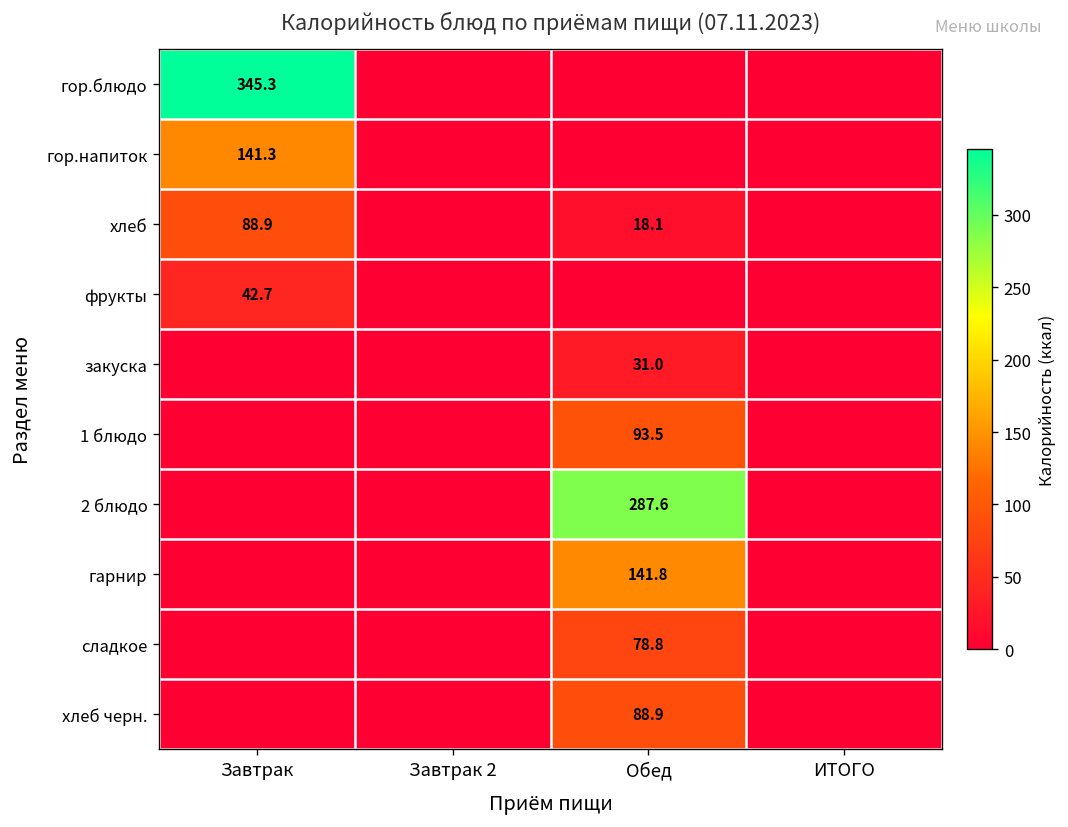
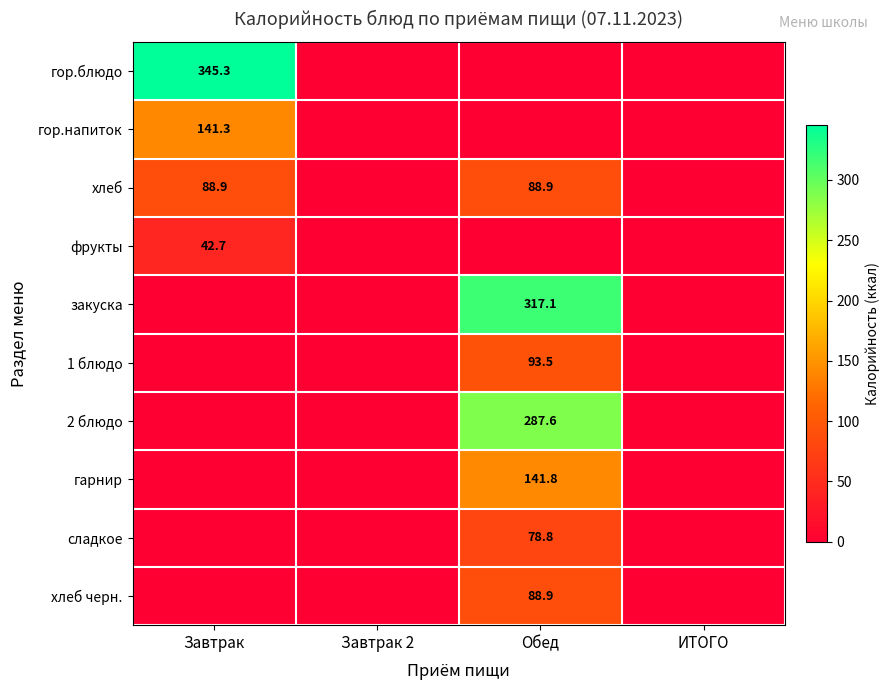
хлеб, Обед: 18.1 -> 88.9
закуска, Обед: 31.0 -> 317.1
